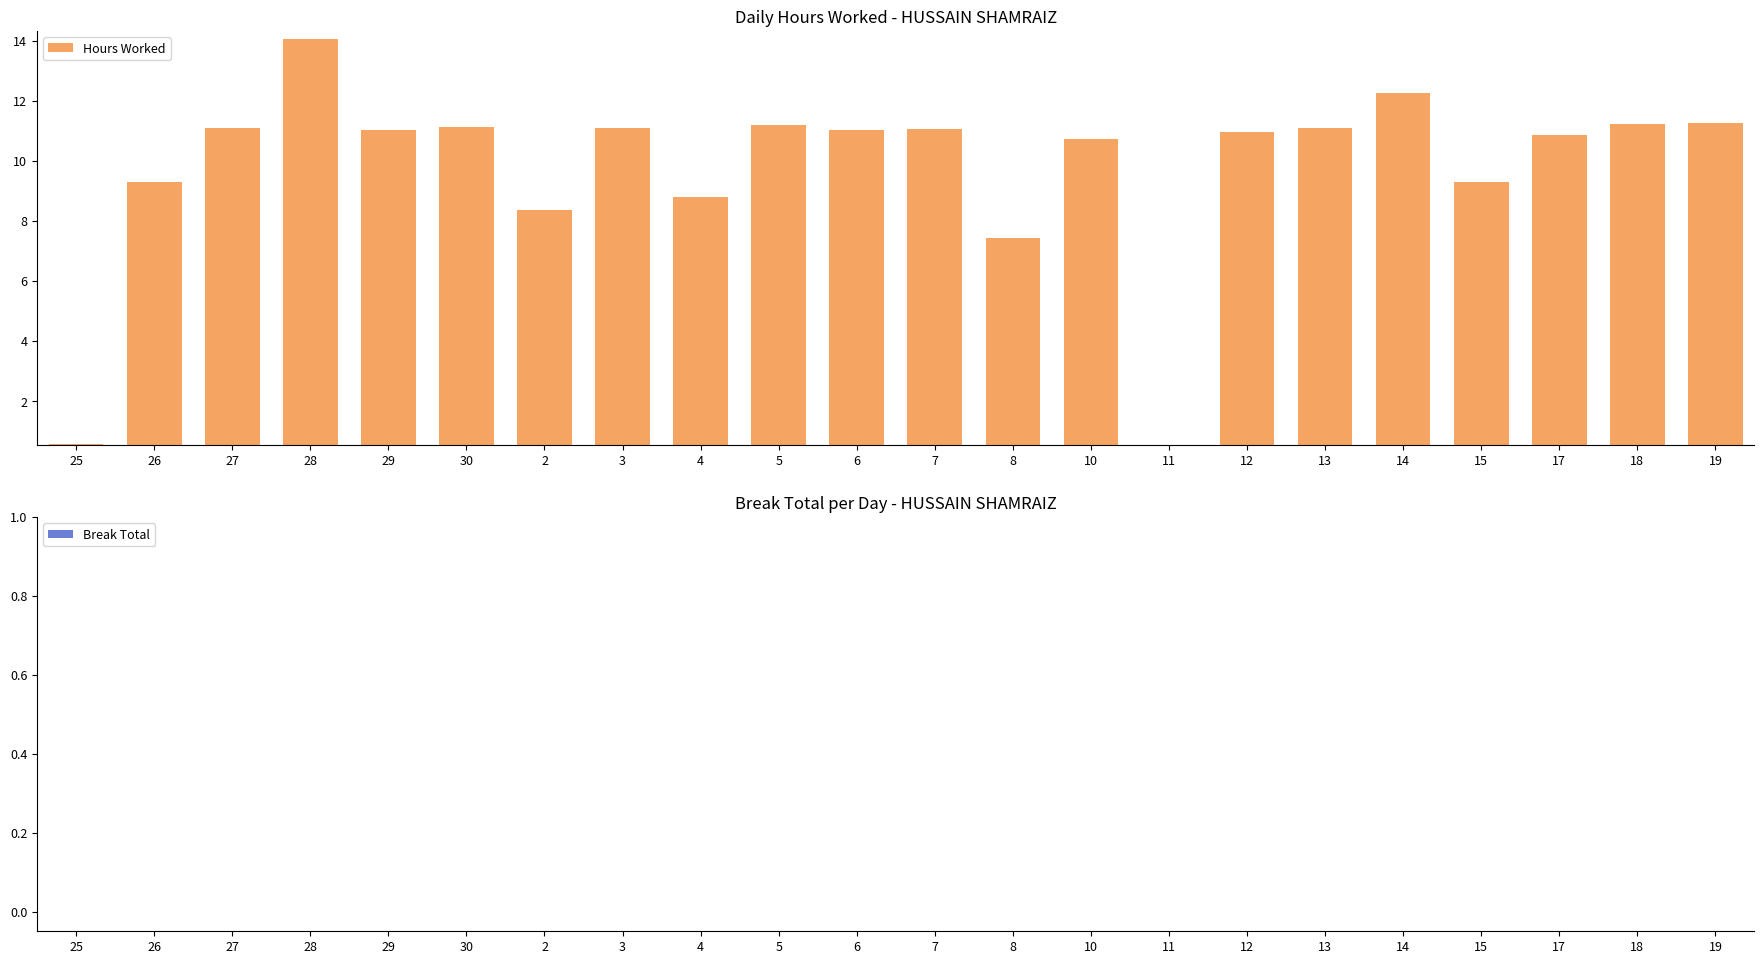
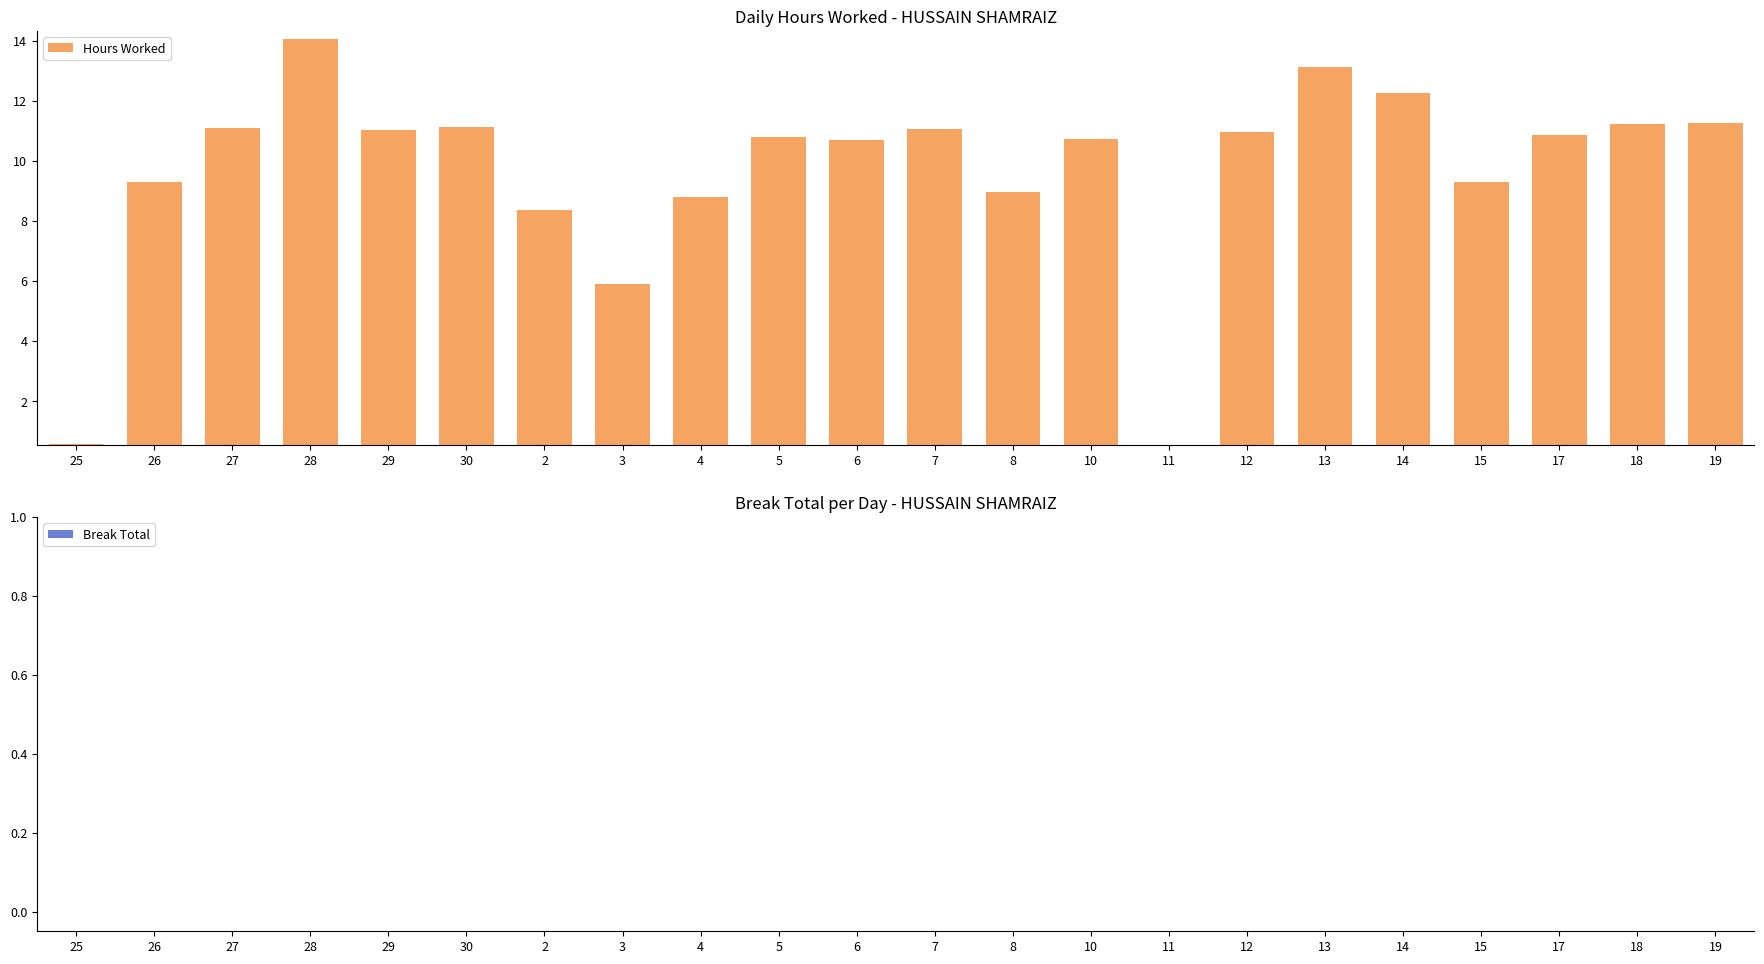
Daily Hours Worked - HUSSAIN SHAMRAIZ, 3: 11.1 -> 5.9
Daily Hours Worked - HUSSAIN SHAMRAIZ, 5: 11.2 -> 10.8
Daily Hours Worked - HUSSAIN SHAMRAIZ, 6: 11.0 -> 10.7
Daily Hours Worked - HUSSAIN SHAMRAIZ, 8: 7.4 -> 9.0
Daily Hours Worked - HUSSAIN SHAMRAIZ, 13: 11.1 -> 13.1
